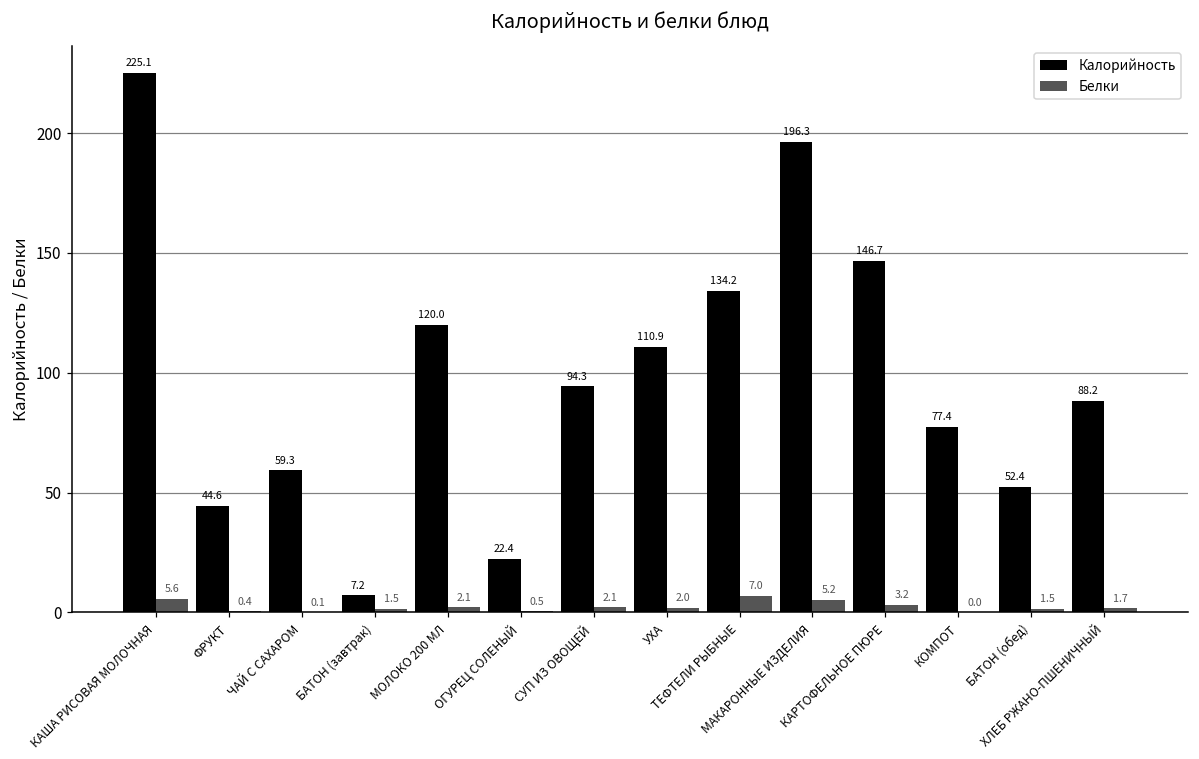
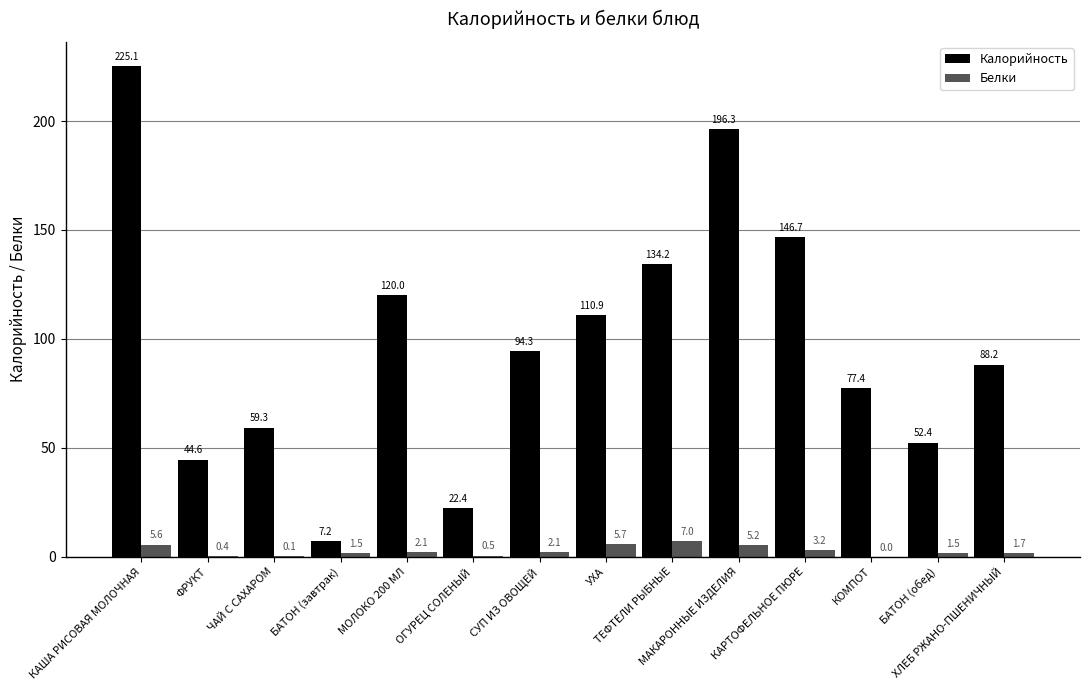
Белки, УХА: 2.0 -> 5.7
